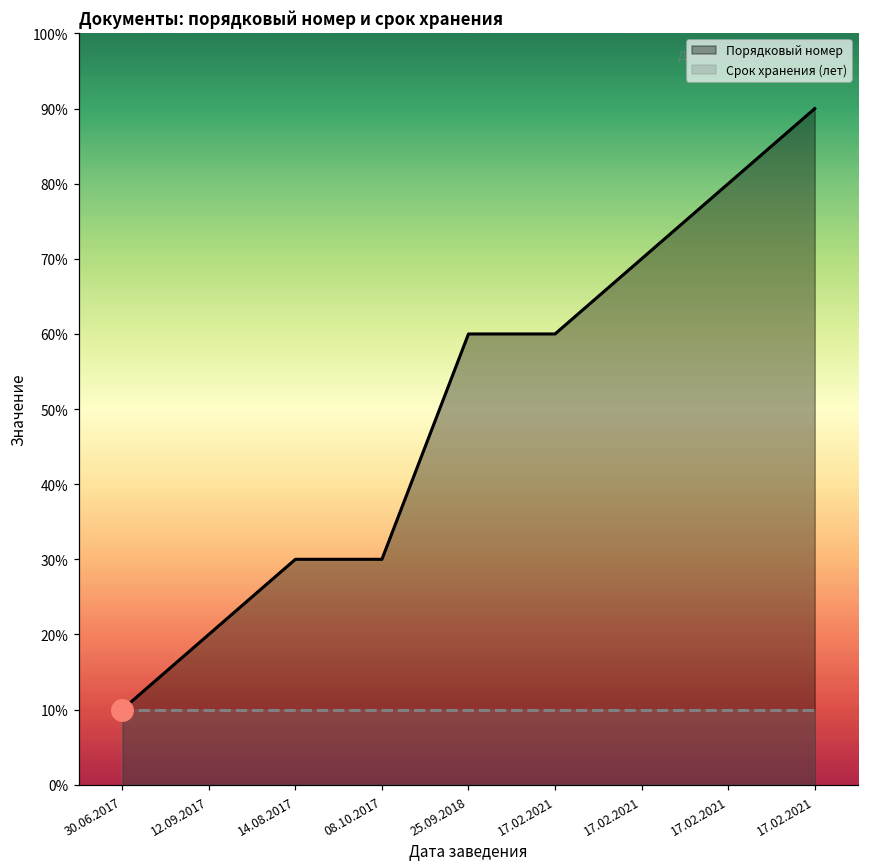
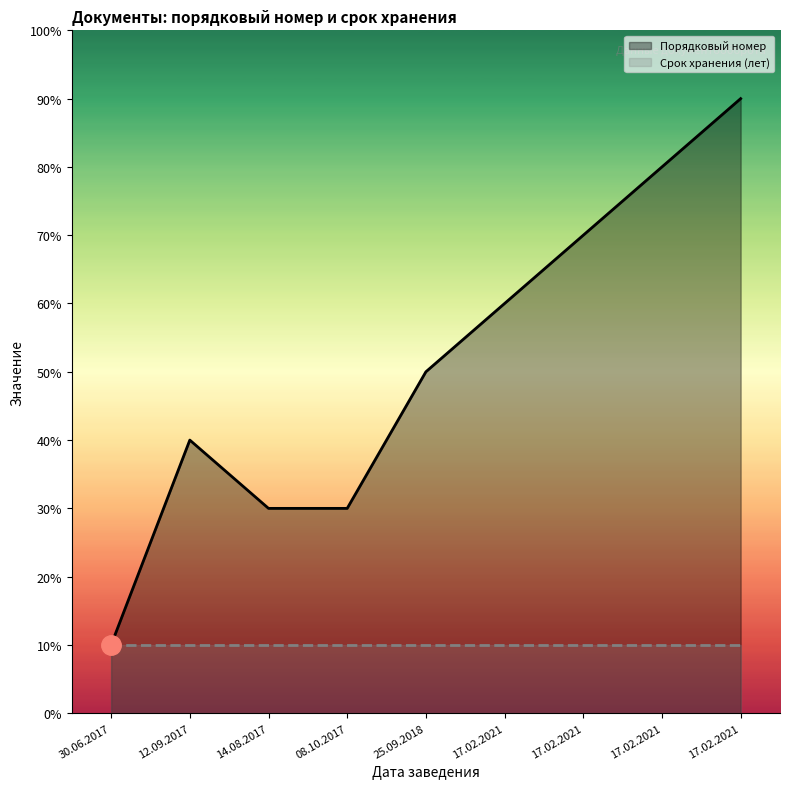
Порядковый номер, 12.09.2017: 20% -> 40%
Порядковый номер, 25.09.2018: 60% -> 50%
